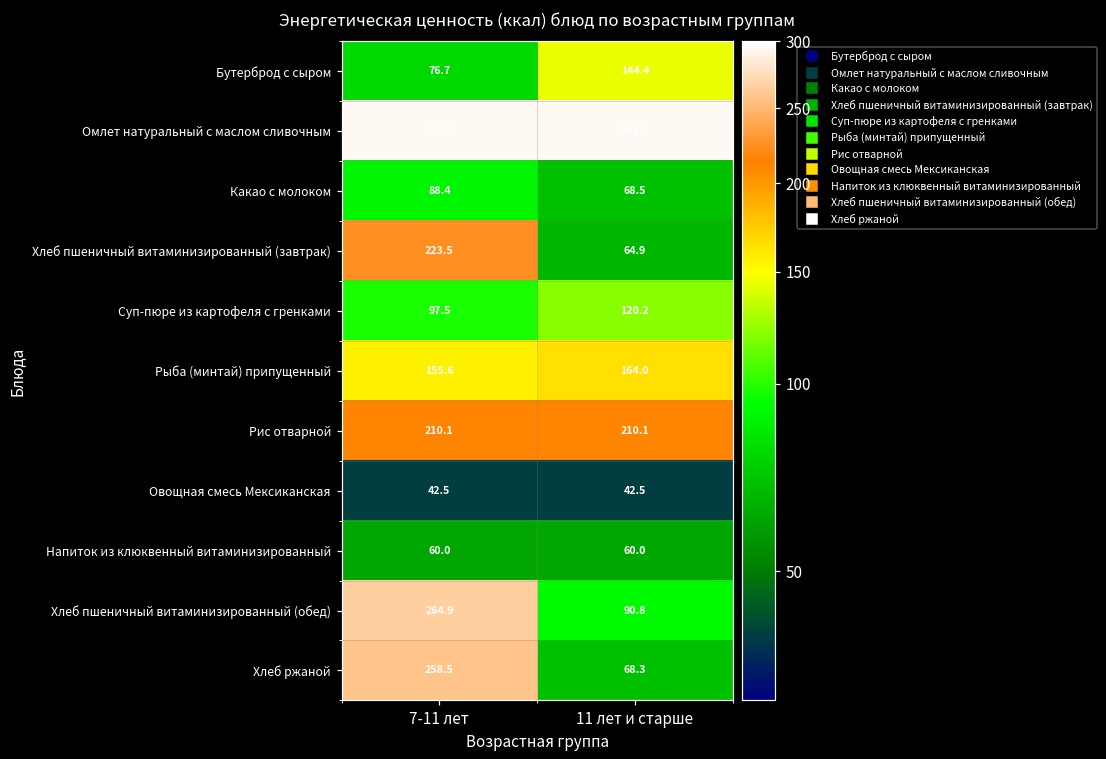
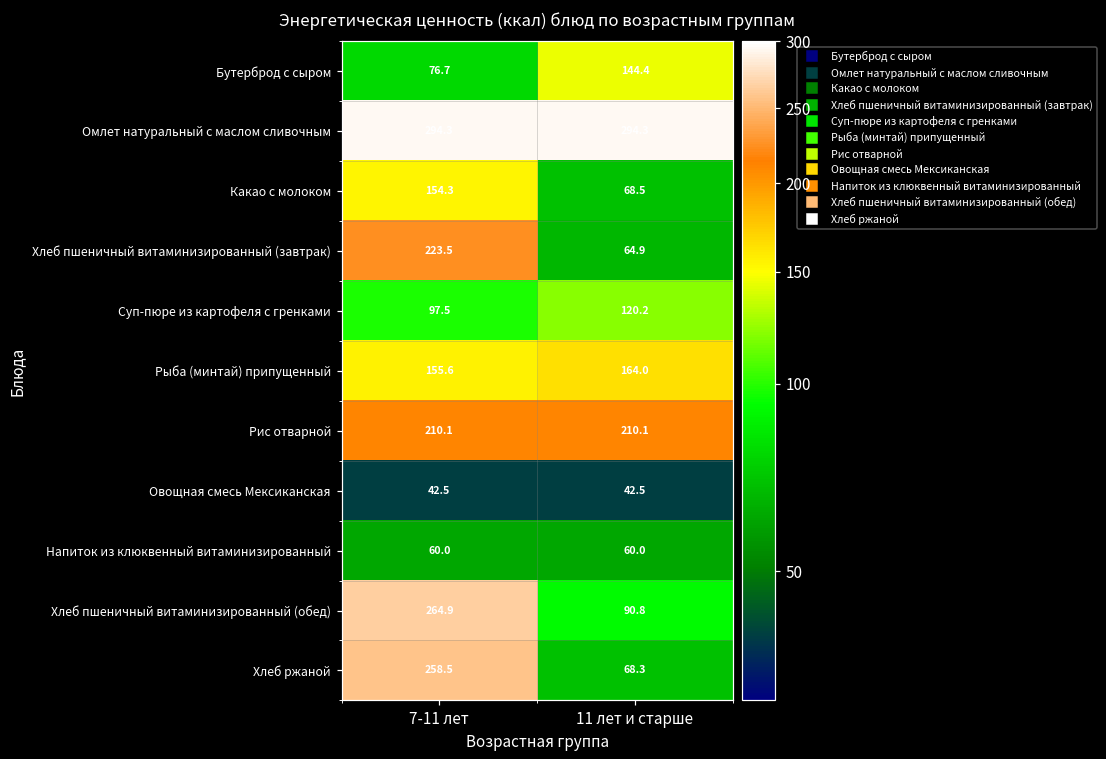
Какао с молоком, 7-11 лет: 88.4 -> 154.3
